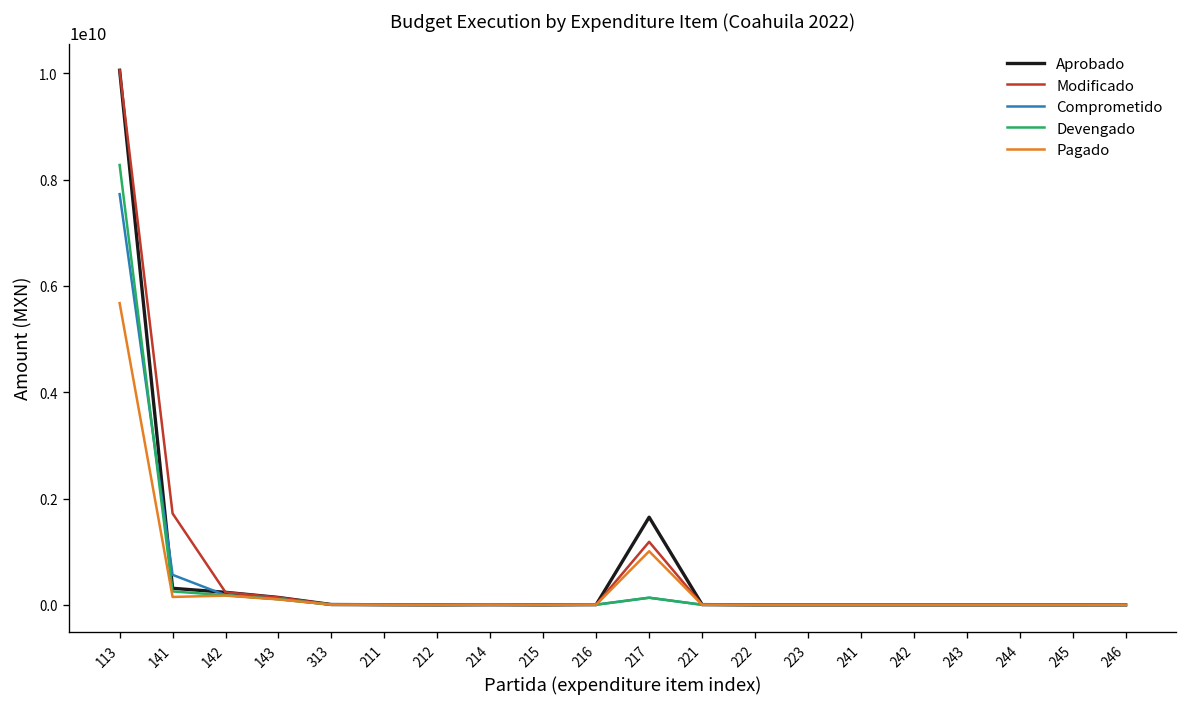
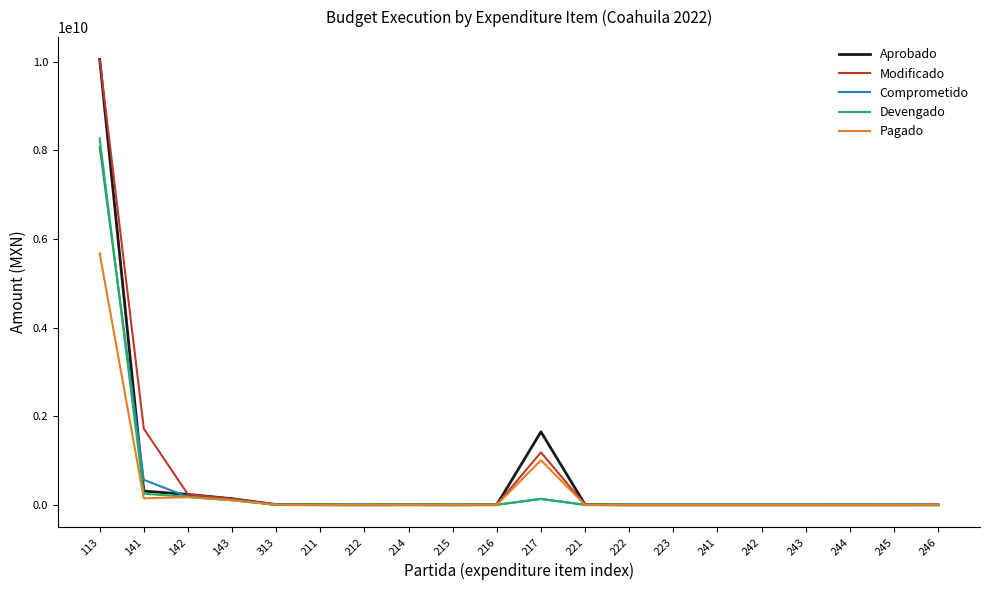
Comprometido, 113: 7700000000 -> 8100000000
